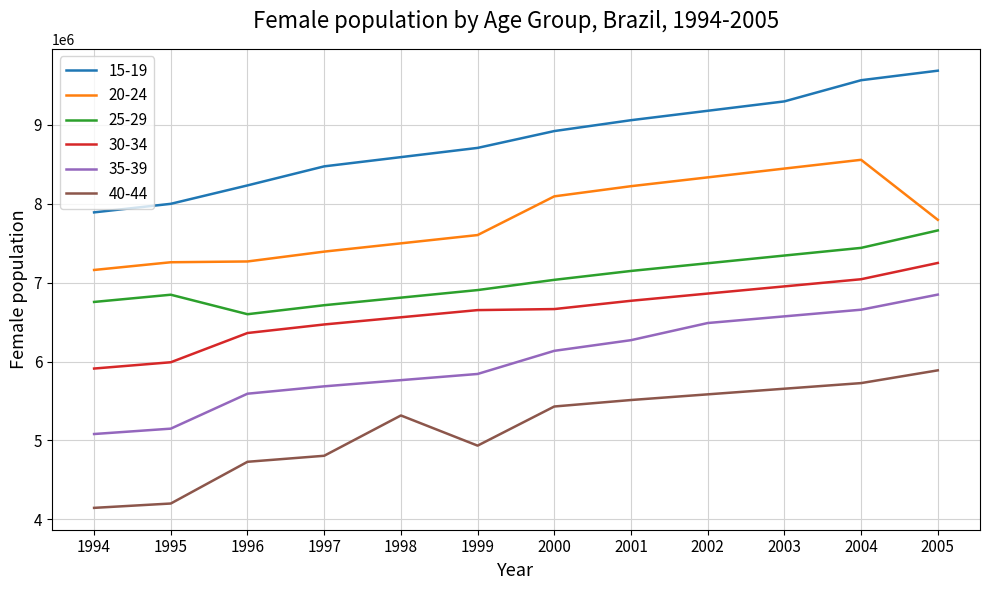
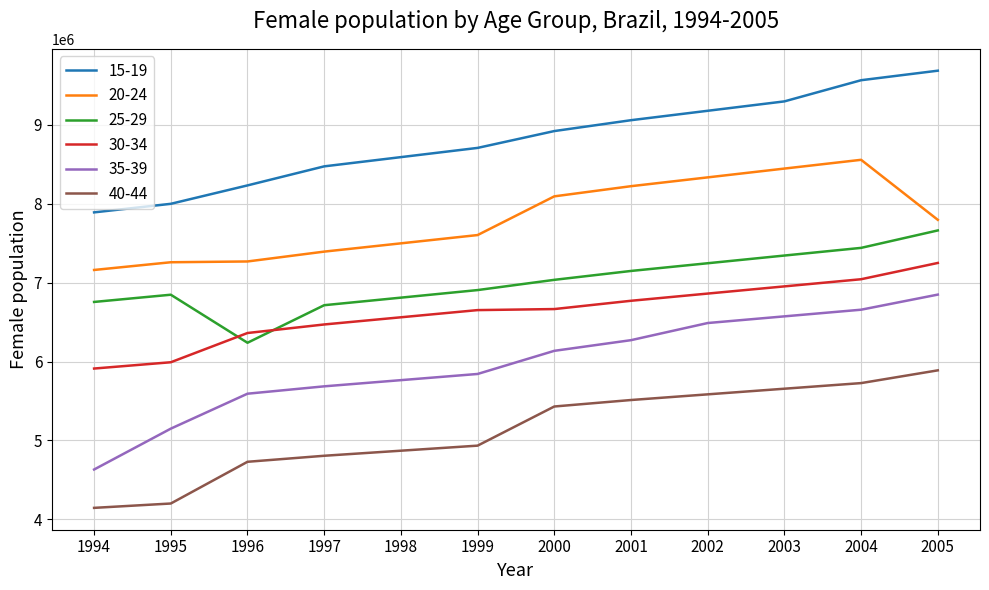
35-39, 1994: 5100000 -> 4600000
25-29, 1996: 6600000 -> 6200000
40-44, 1998: 5300000 -> 4900000
